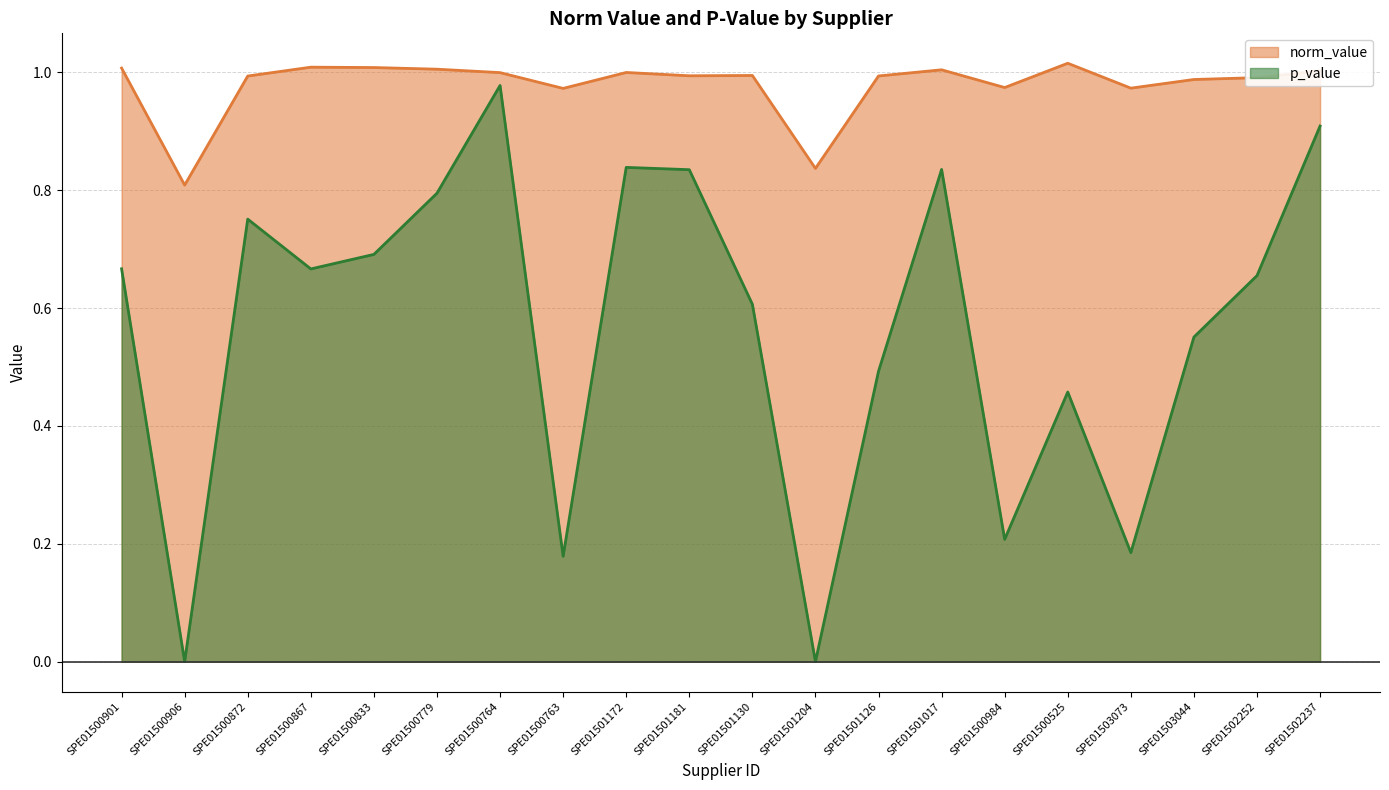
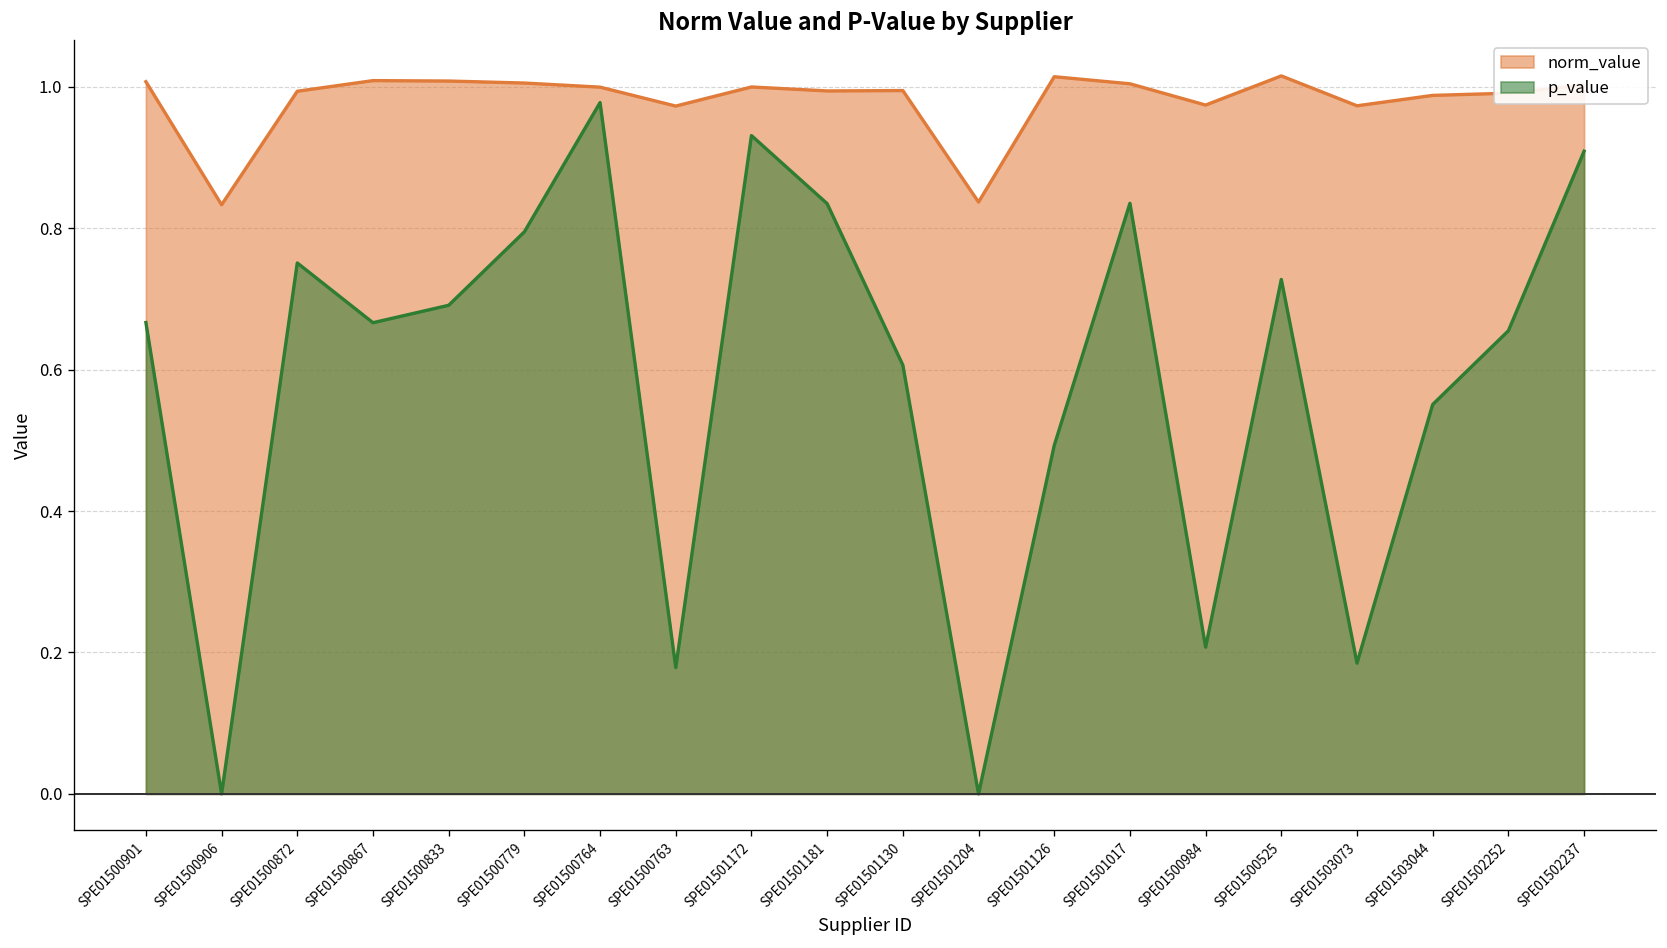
norm_value, SPE01500906: 0.81 -> 0.83
p_value, SPE01501172: 0.84 -> 0.93
norm_value, SPE01501126: 0.99 -> 1.01
p_value, SPE01500525: 0.46 -> 0.73
